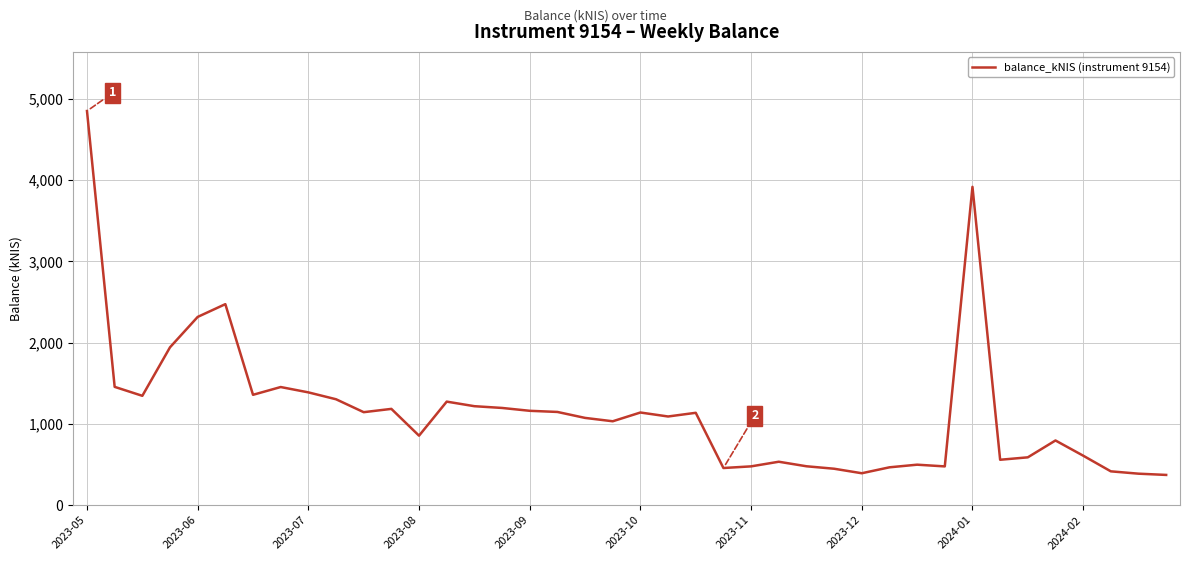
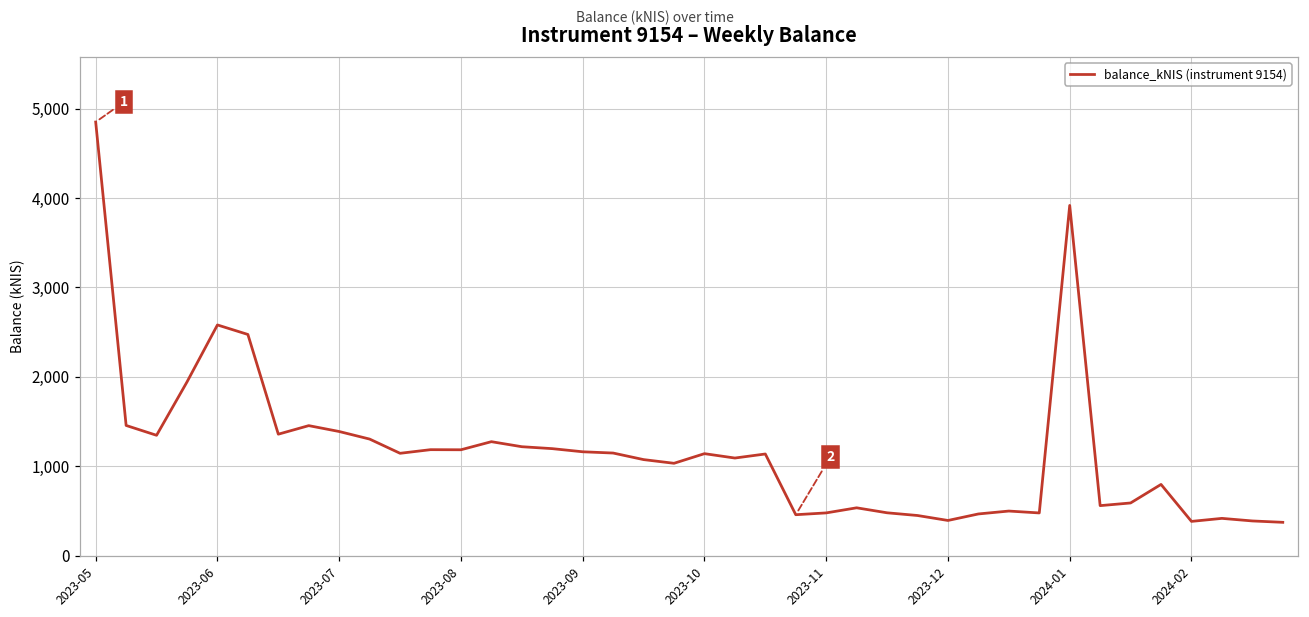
2023-06: 2,300 -> 2,600
2023-08: 900 -> 1,200
2024-02: 600 -> 400
